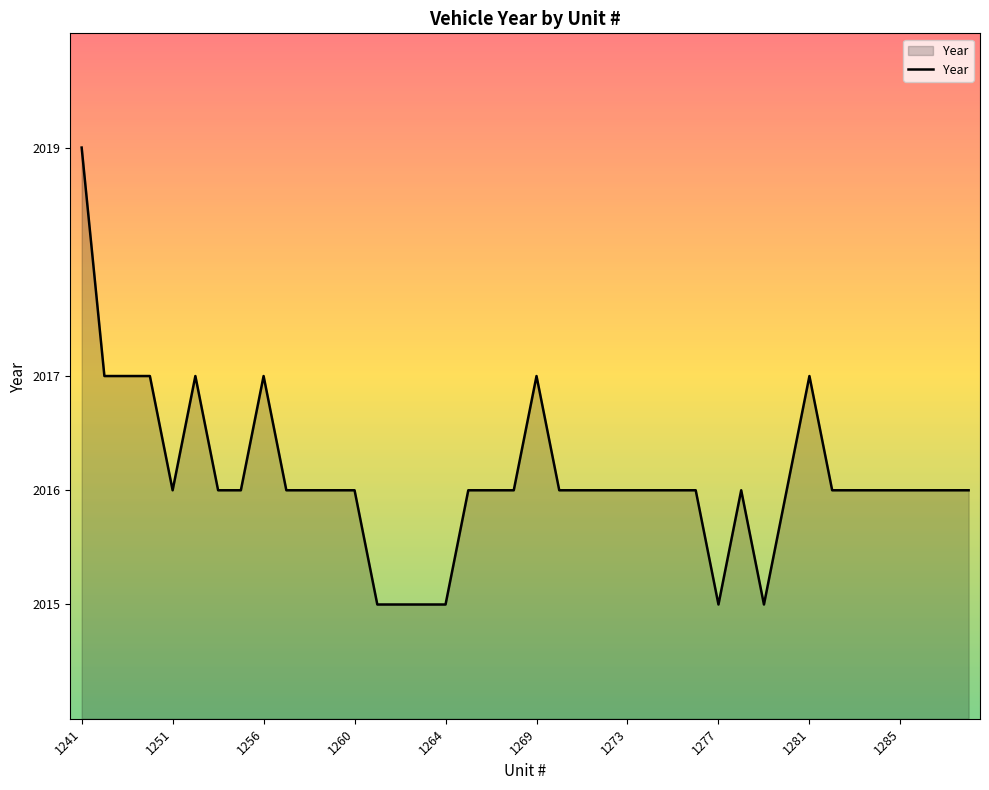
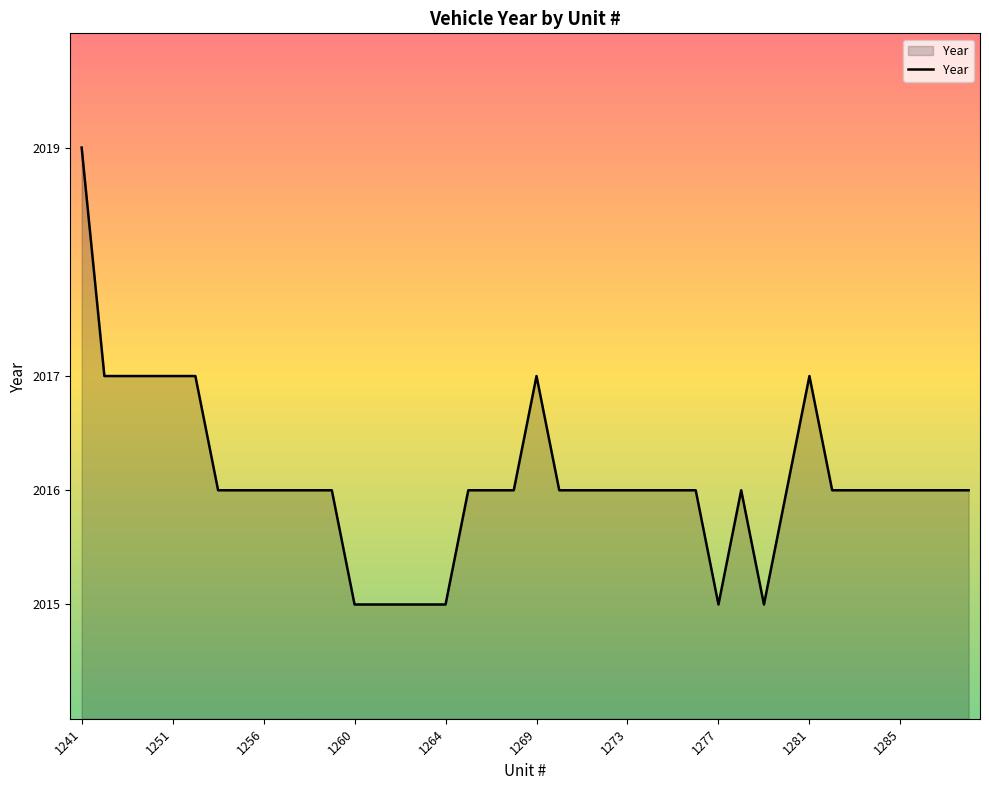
1251: 2016 -> 2017
1256: 2017 -> 2016
1260: 2016 -> 2015
